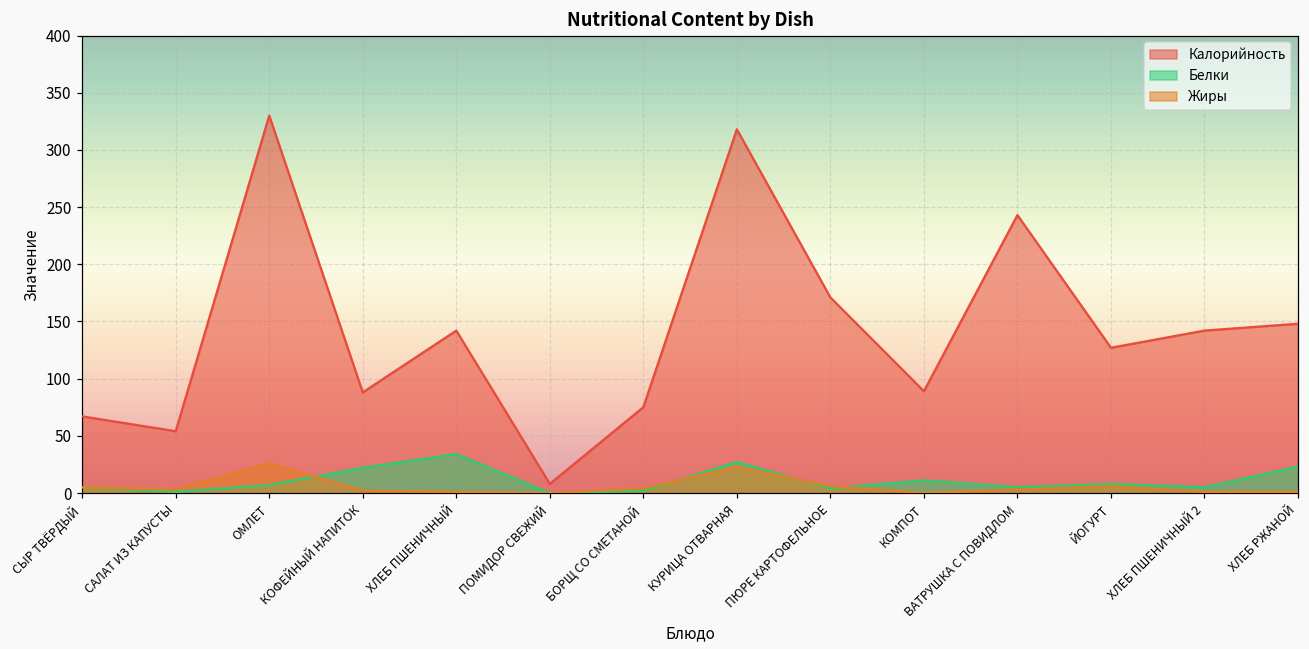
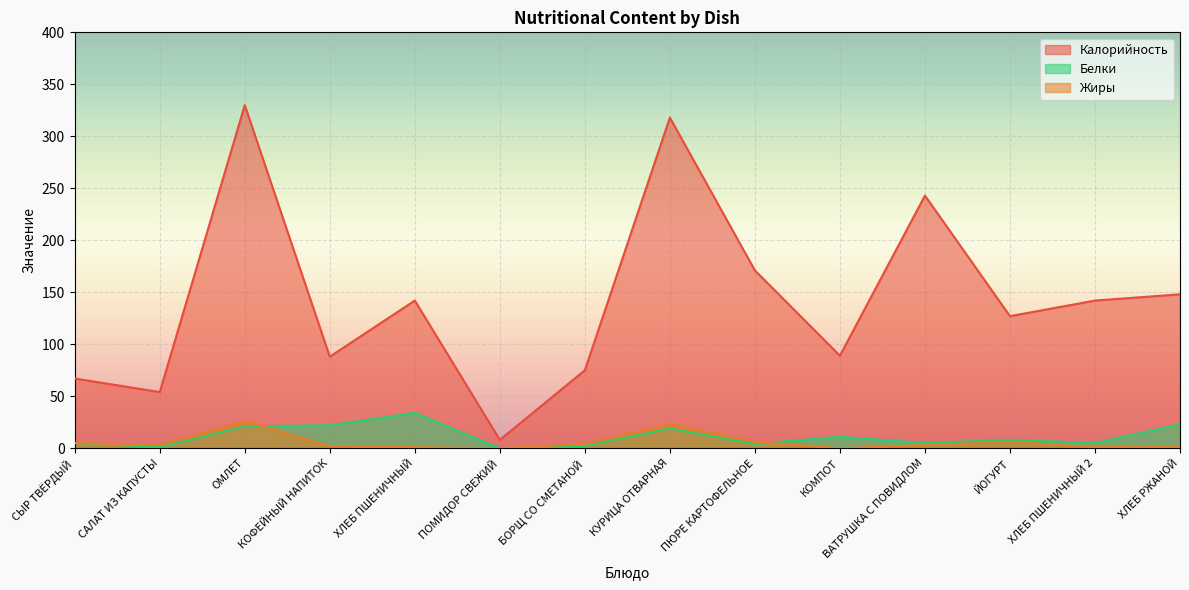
Белки, ОМЛЕТ: 7 -> 21
Белки, КУРИЦА ОТВАРНАЯ: 27 -> 19
